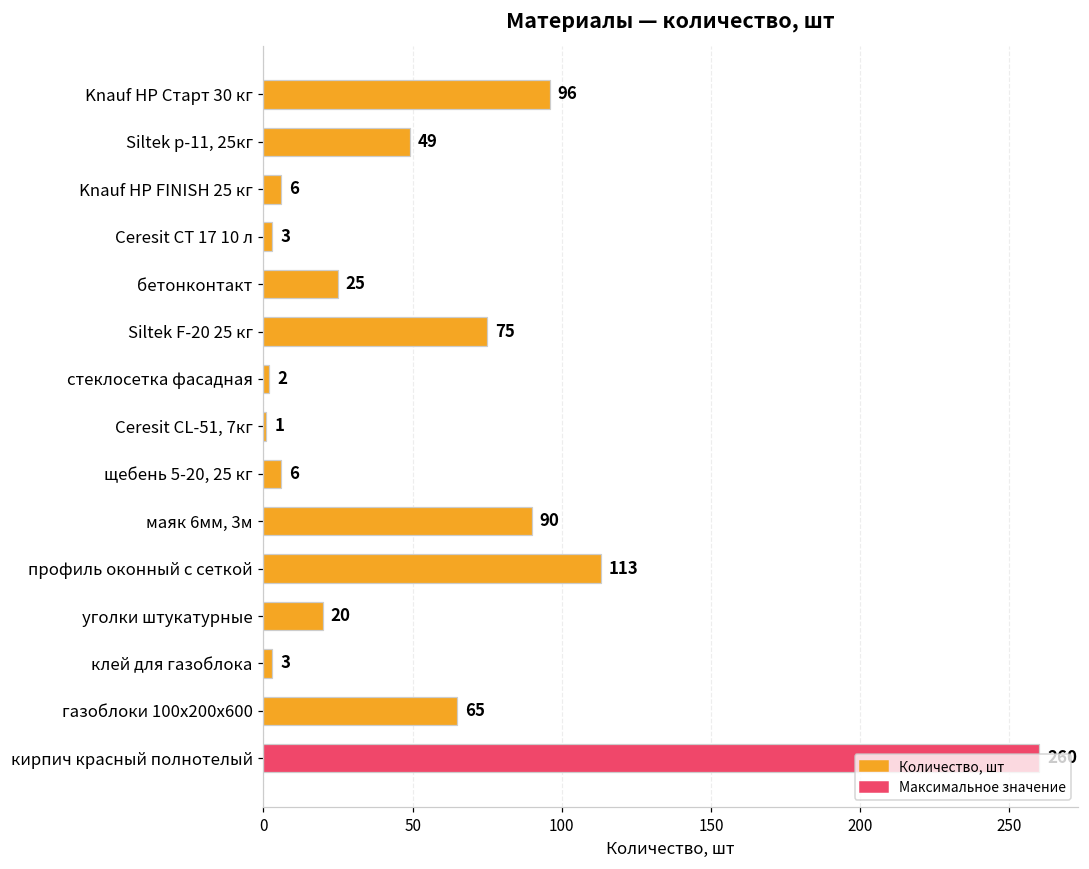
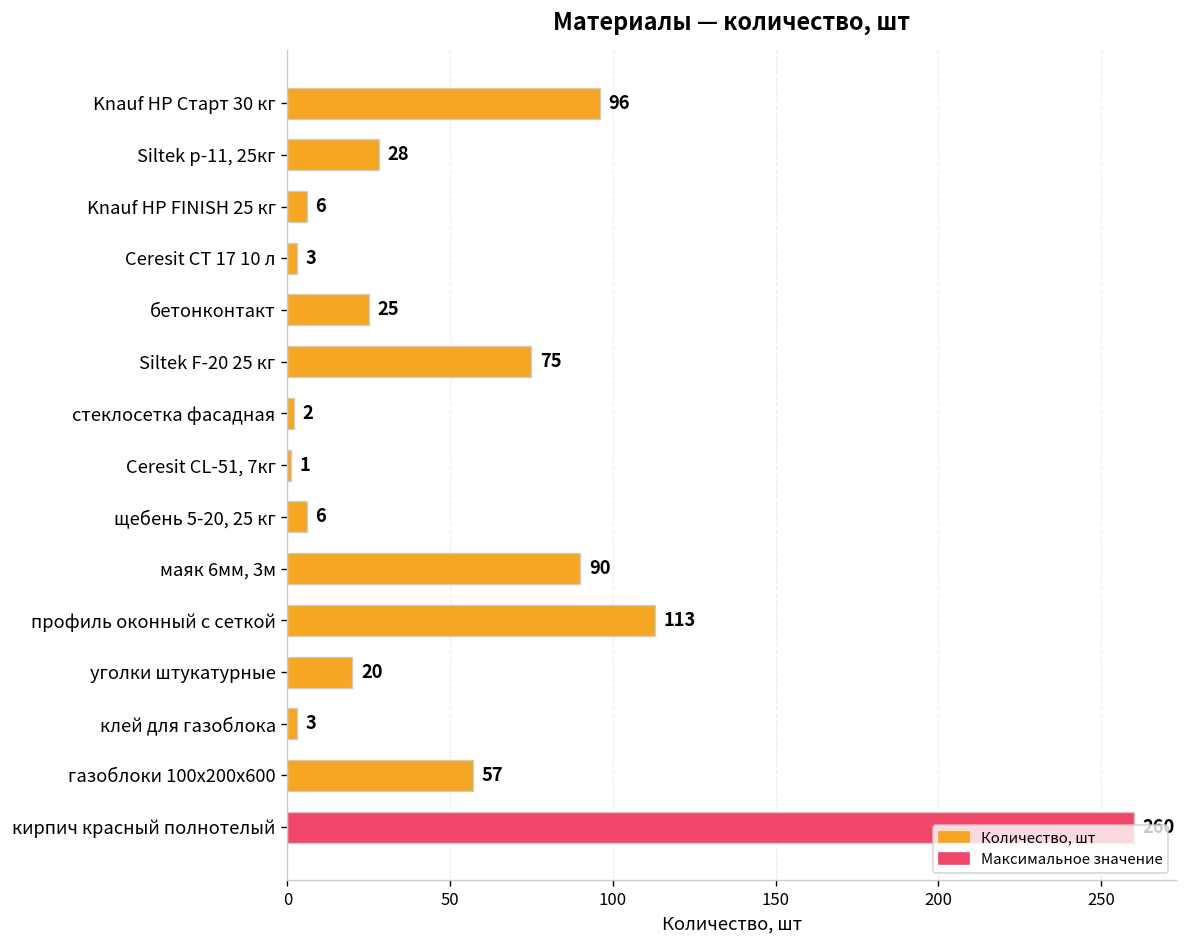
Siltek p-11, 25кг: 49 -> 28
газоблоки 100х200х600: 65 -> 57
